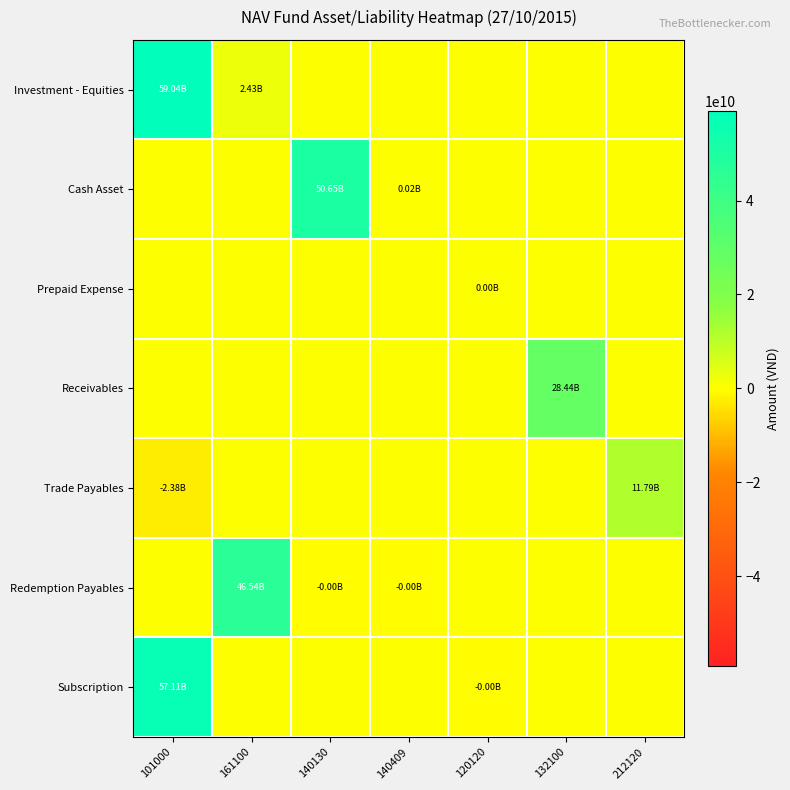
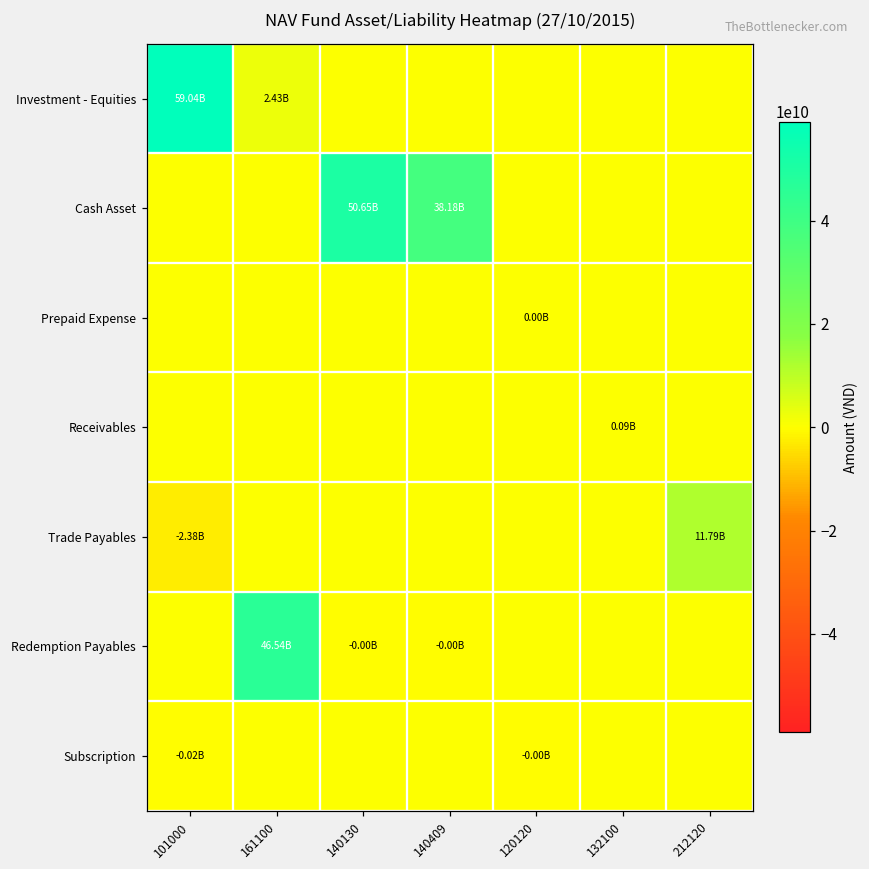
Cash Asset, 140409: 0.02B -> 38.18B
Receivables, 132100: 28.44B -> 0.09B
Subscription, 101000: 57.11B -> -0.02B
